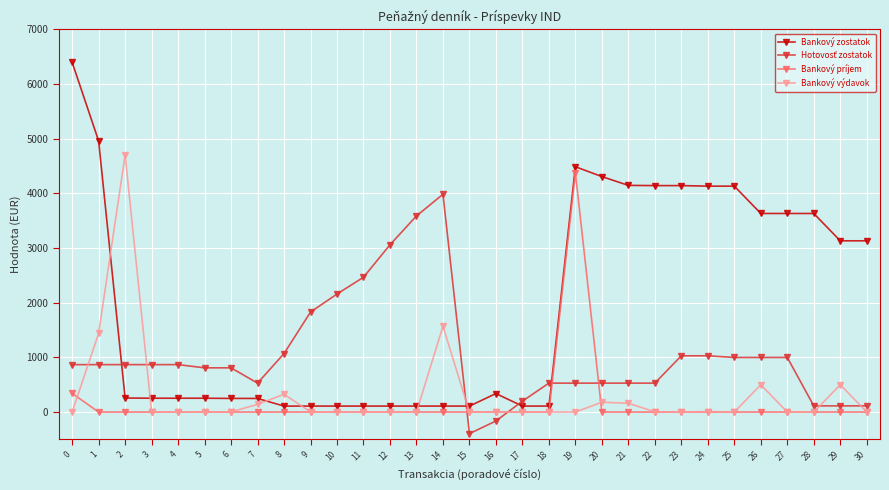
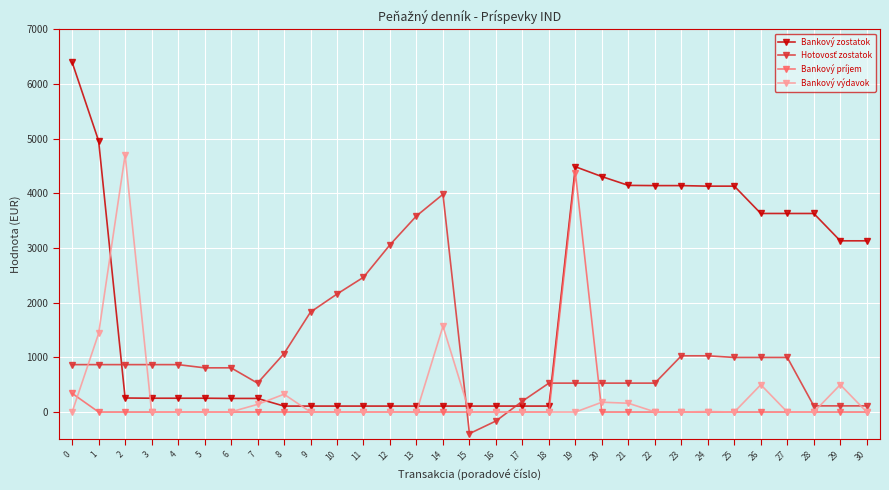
Bankový zostatok, 16: 300 -> 100
